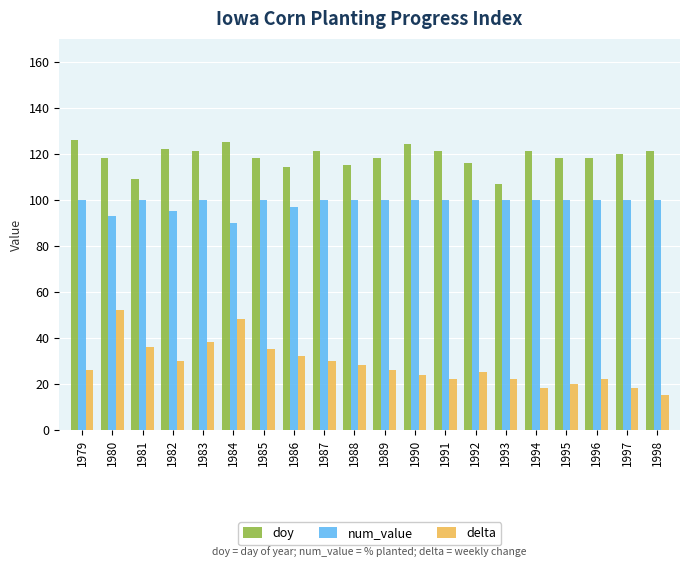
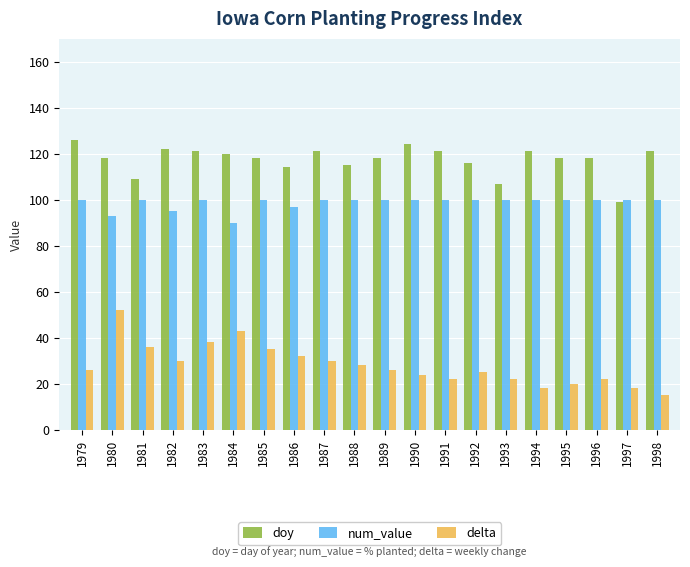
doy, 1984: 125 -> 120
delta, 1984: 48 -> 43
doy, 1997: 120 -> 99
